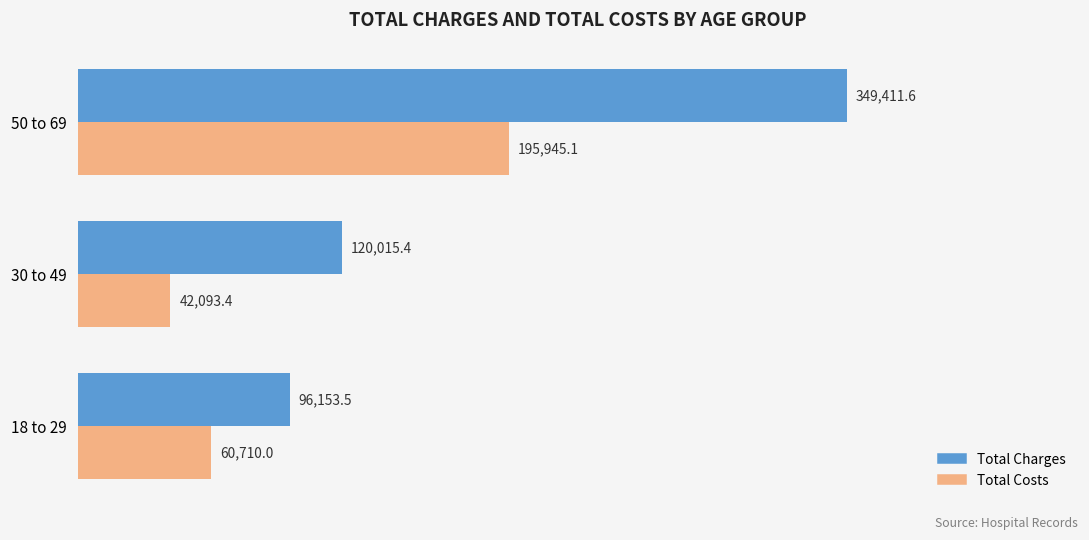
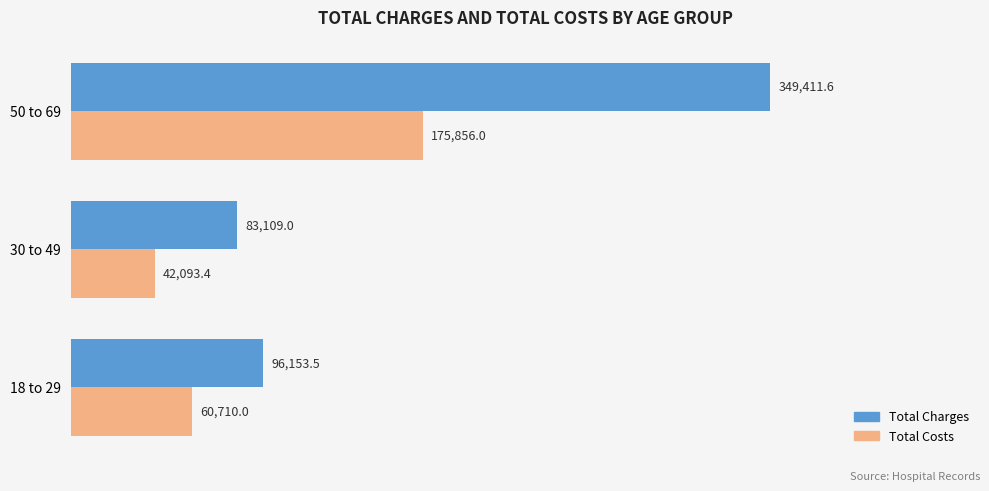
Total Costs, 50 to 69: 195,945.1 -> 175,856.0
Total Charges, 30 to 49: 120,015.4 -> 83,109.0
